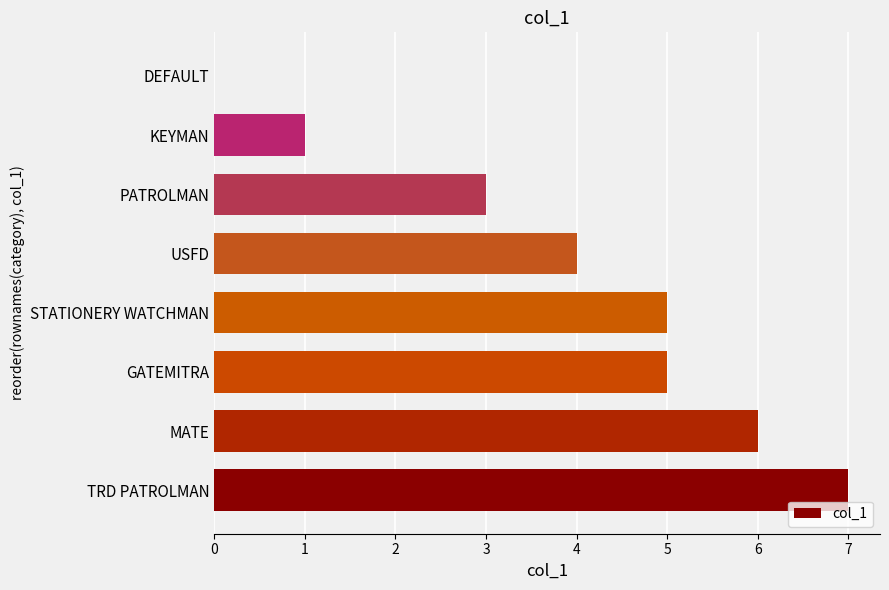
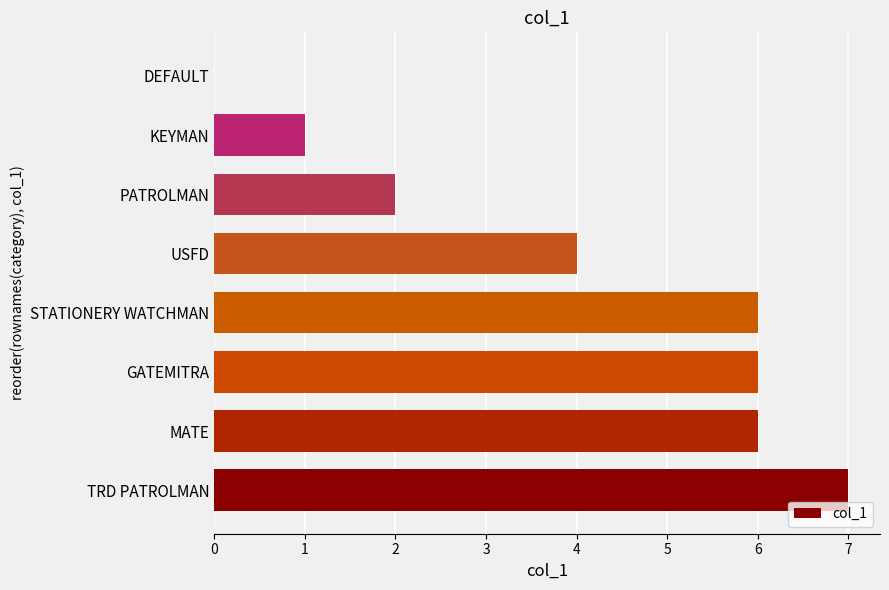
PATROLMAN: 3 -> 2
STATIONERY WATCHMAN: 5 -> 6
GATEMITRA: 5 -> 6
